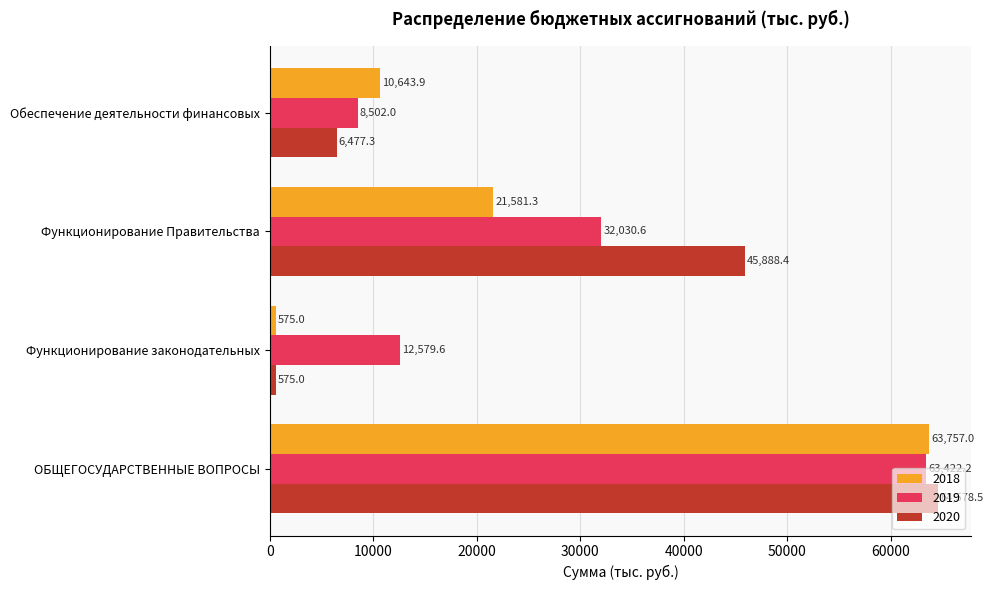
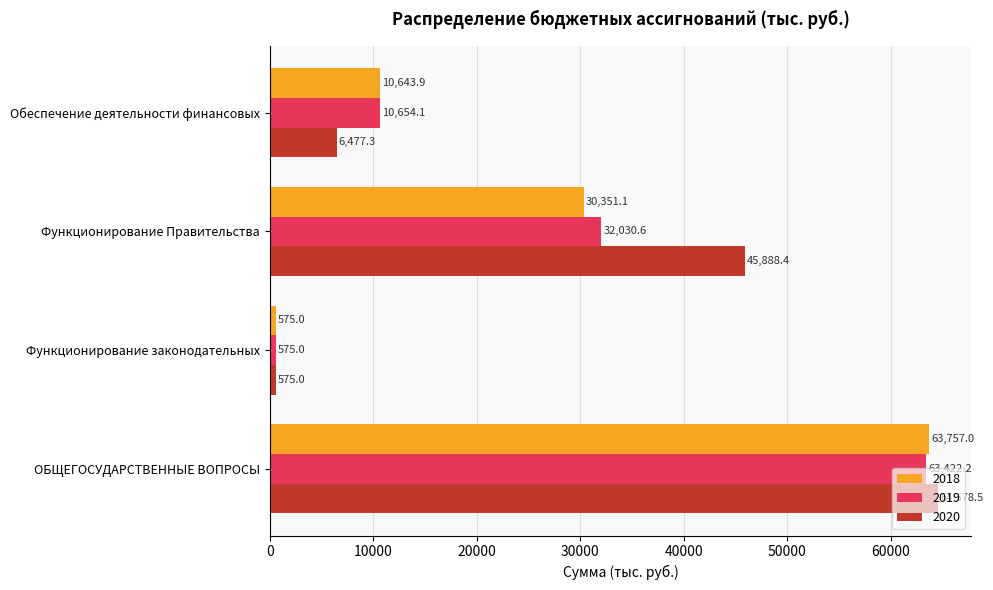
2019, Обеспечение деятельности финансовых: 8,502.0 -> 10,654.1
2018, Функционирование Правительства: 21,581.3 -> 30,351.1
2019, Функционирование законодательных: 12,579.6 -> 575.0
